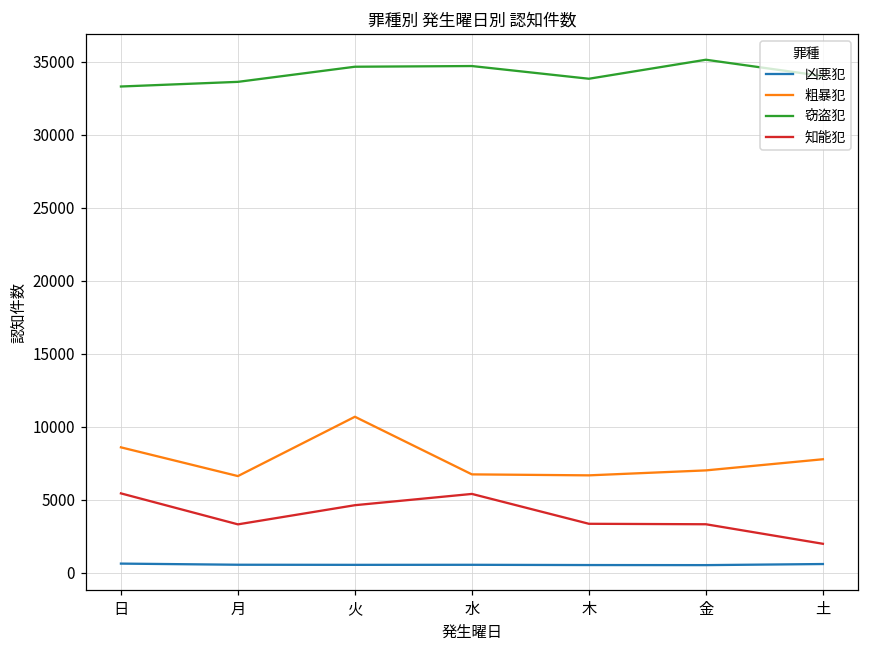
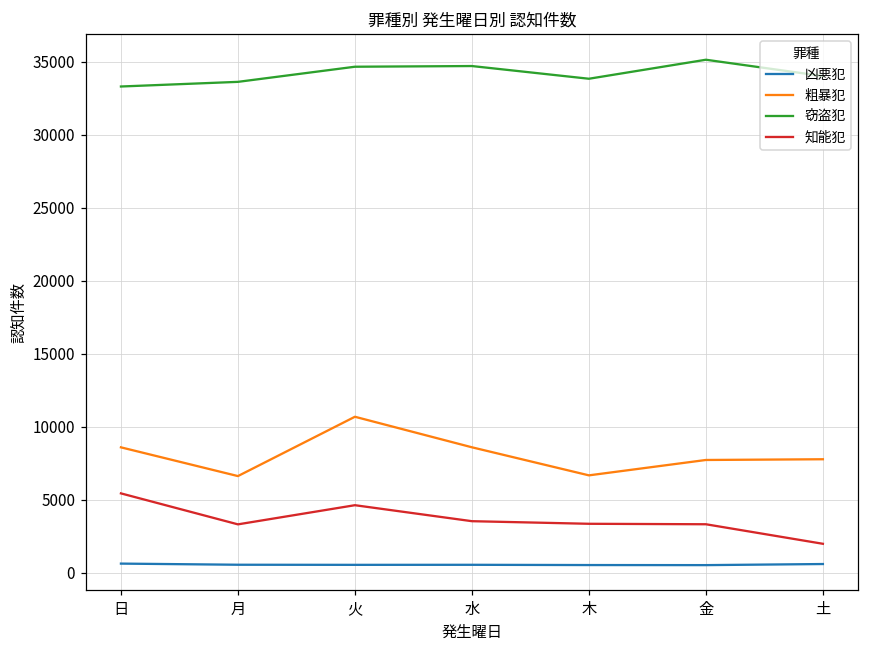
粗暴犯, 水: 6800 -> 8600
知能犯, 水: 5400 -> 3500
粗暴犯, 金: 7000 -> 7700
